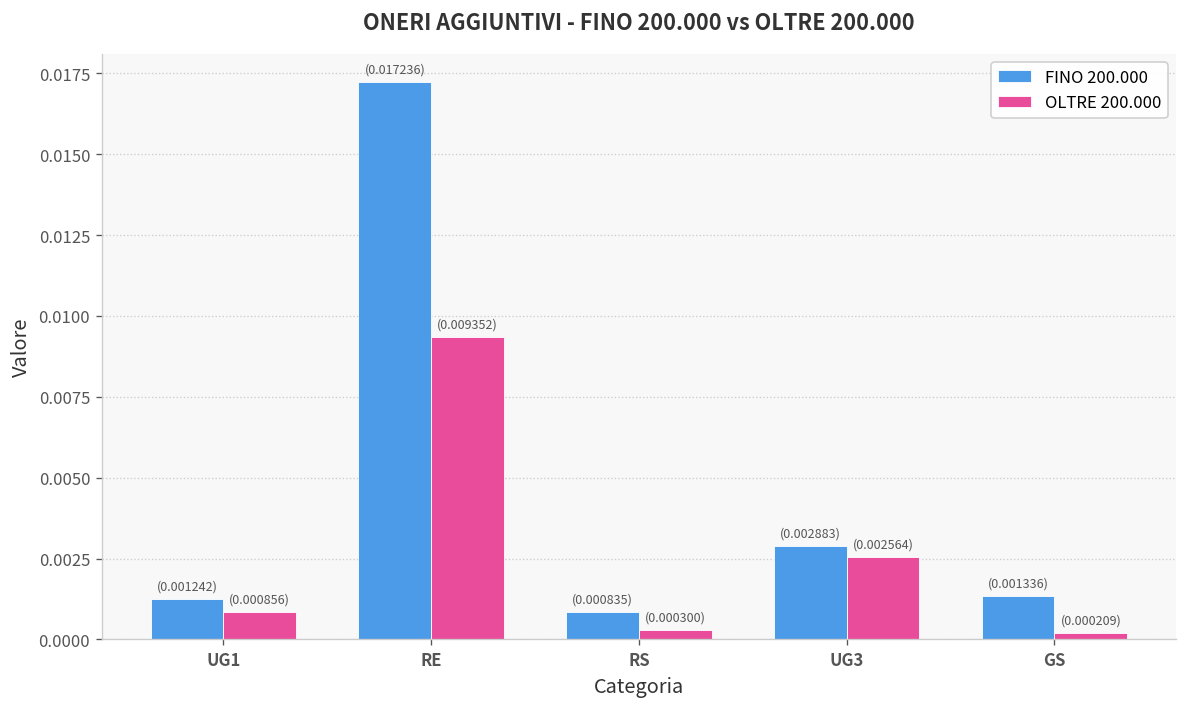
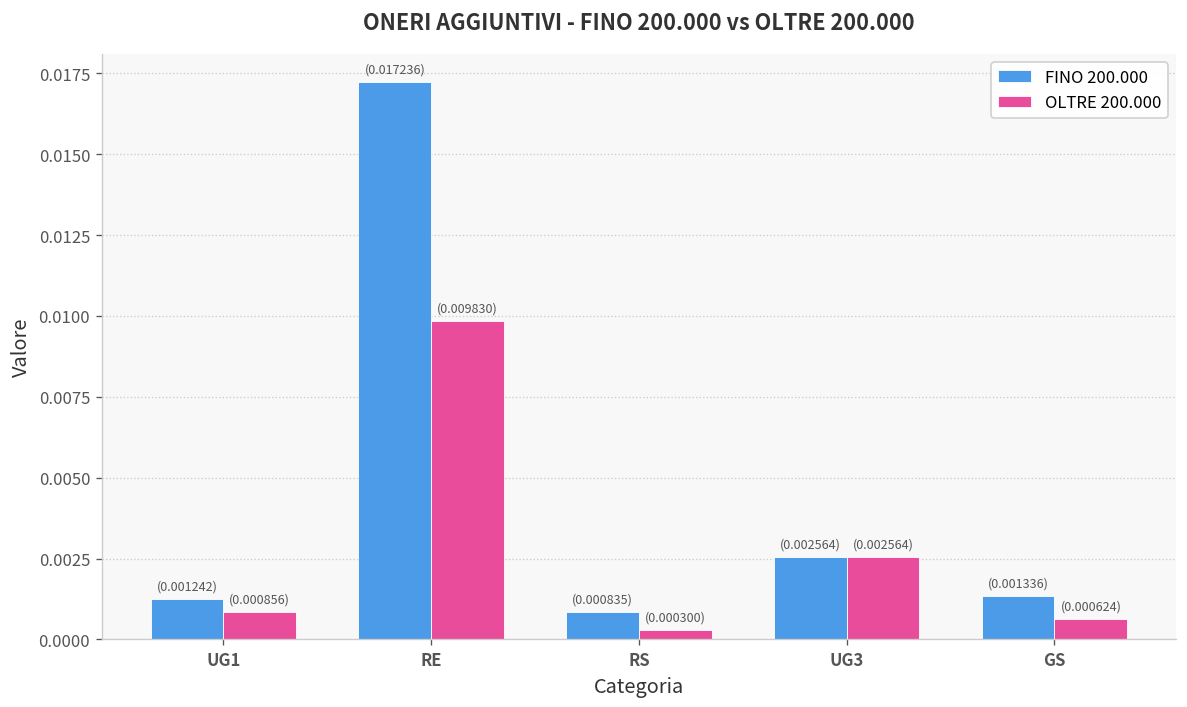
OLTRE 200.000, RE: (0.009352) -> (0.009830)
FINO 200.000, UG3: (0.002883) -> (0.002564)
OLTRE 200.000, GS: (0.000209) -> (0.000624)
